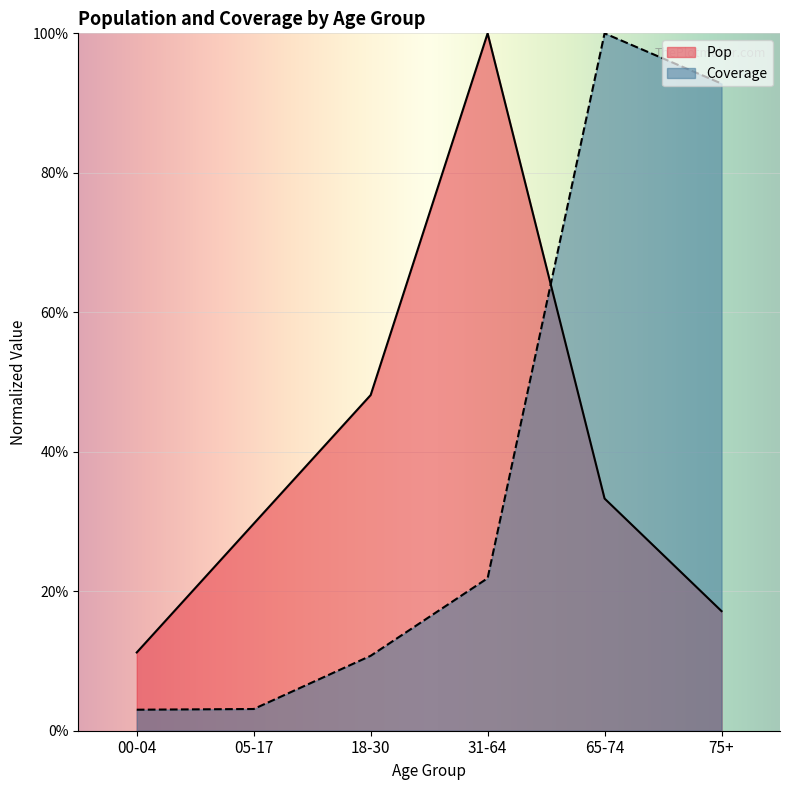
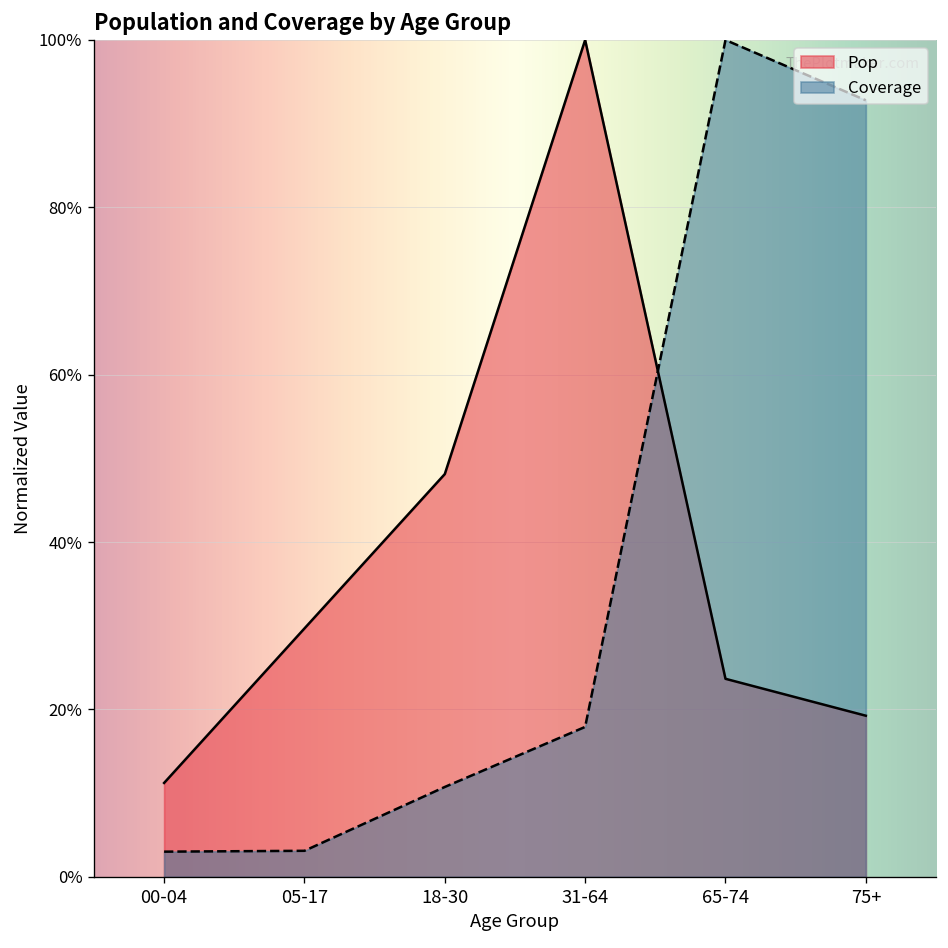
Coverage, 31-64: 22% -> 18%
Pop, 65-74: 33% -> 24%
Pop, 75+: 17% -> 19%
